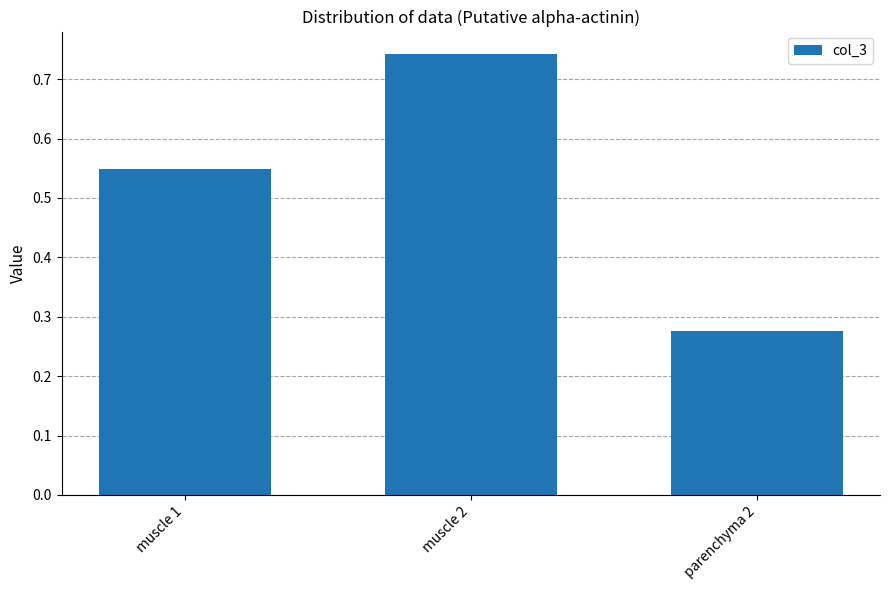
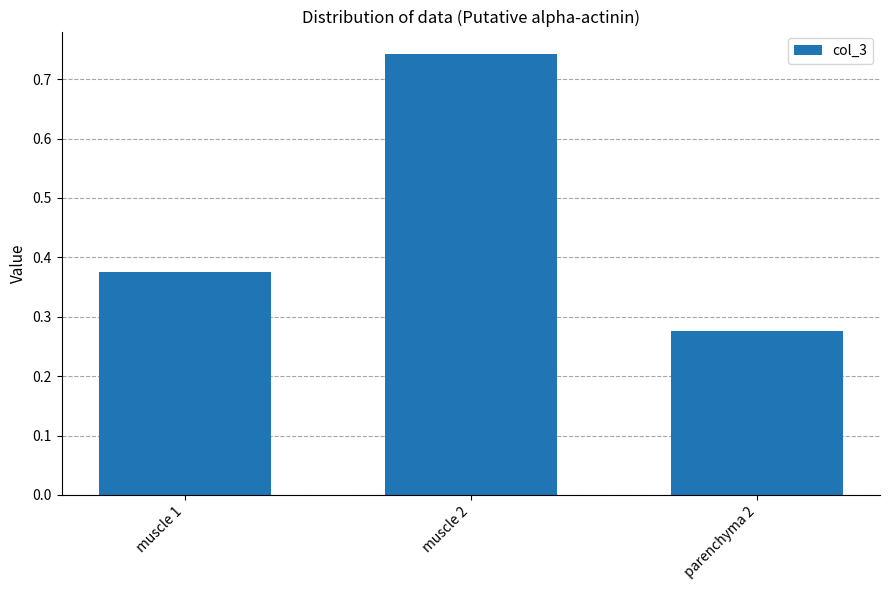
muscle 1: 0.55 -> 0.38
